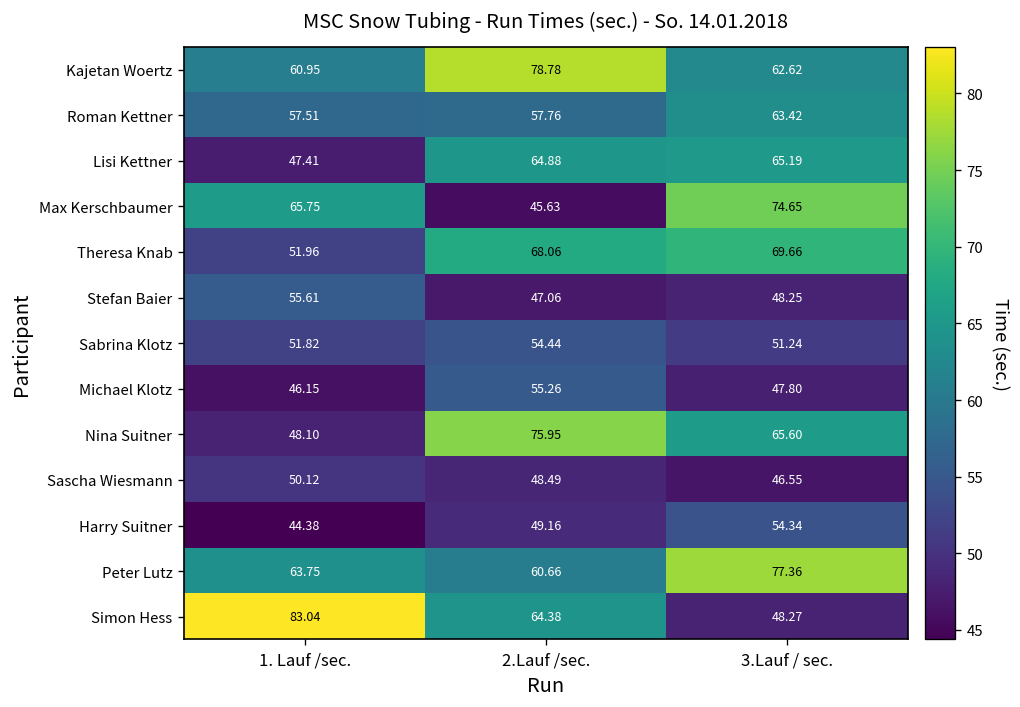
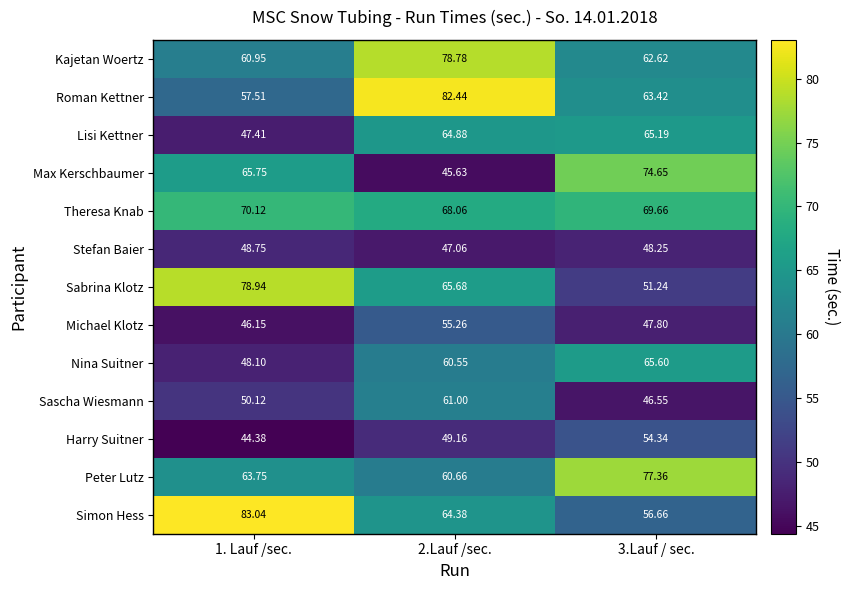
Roman Kettner, 2.Lauf /sec.: 57.76 -> 82.44
Theresa Knab, 1. Lauf /sec.: 51.96 -> 70.12
Stefan Baier, 1. Lauf /sec.: 55.61 -> 48.75
Sabrina Klotz, 1. Lauf /sec.: 51.82 -> 78.94
Sabrina Klotz, 2.Lauf /sec.: 54.44 -> 65.68
Nina Suitner, 2.Lauf /sec.: 75.95 -> 60.55
Sascha Wiesmann, 2.Lauf /sec.: 48.49 -> 61.00
Simon Hess, 3.Lauf / sec.: 48.27 -> 56.66
